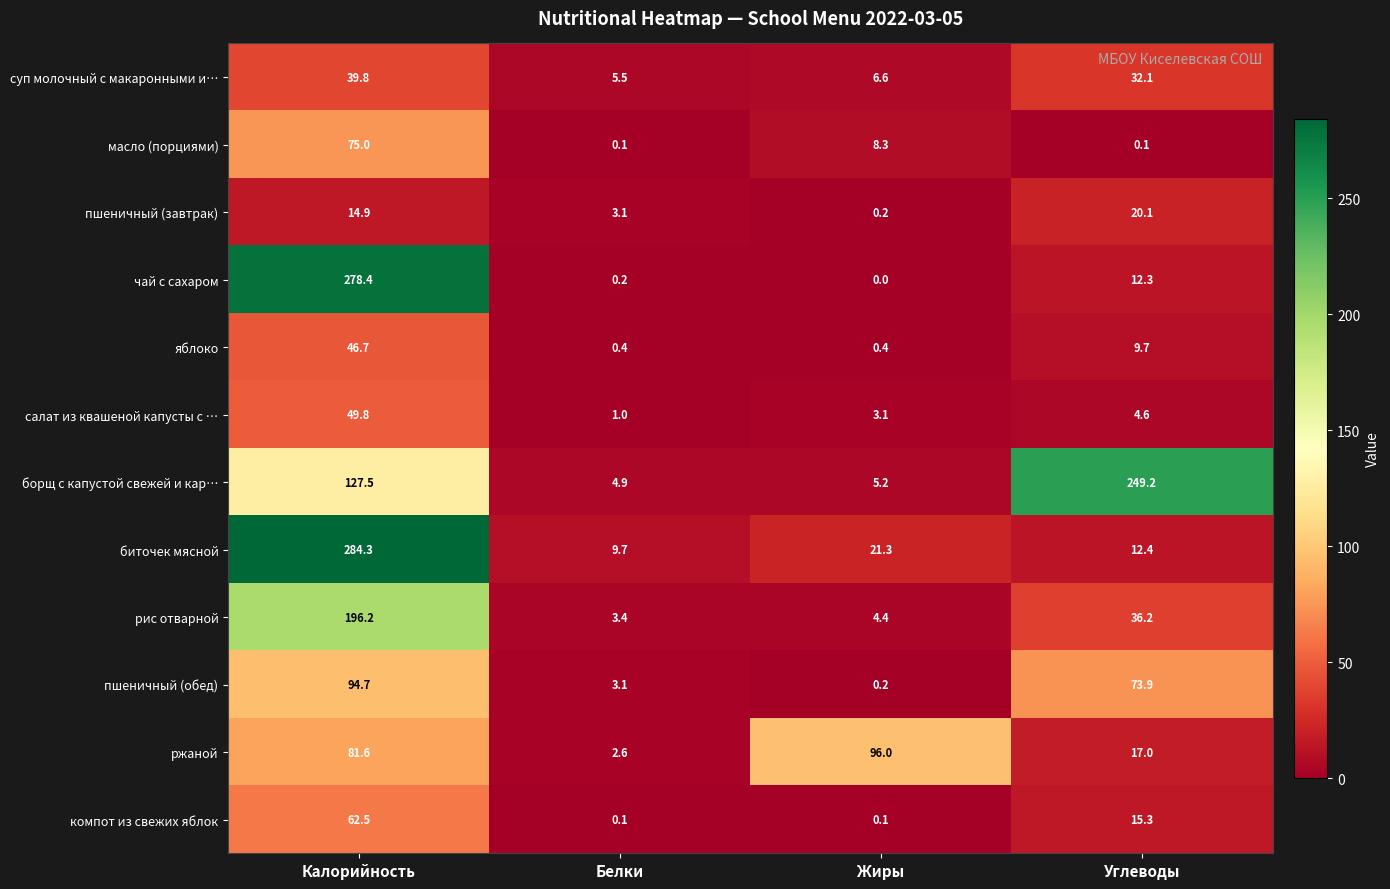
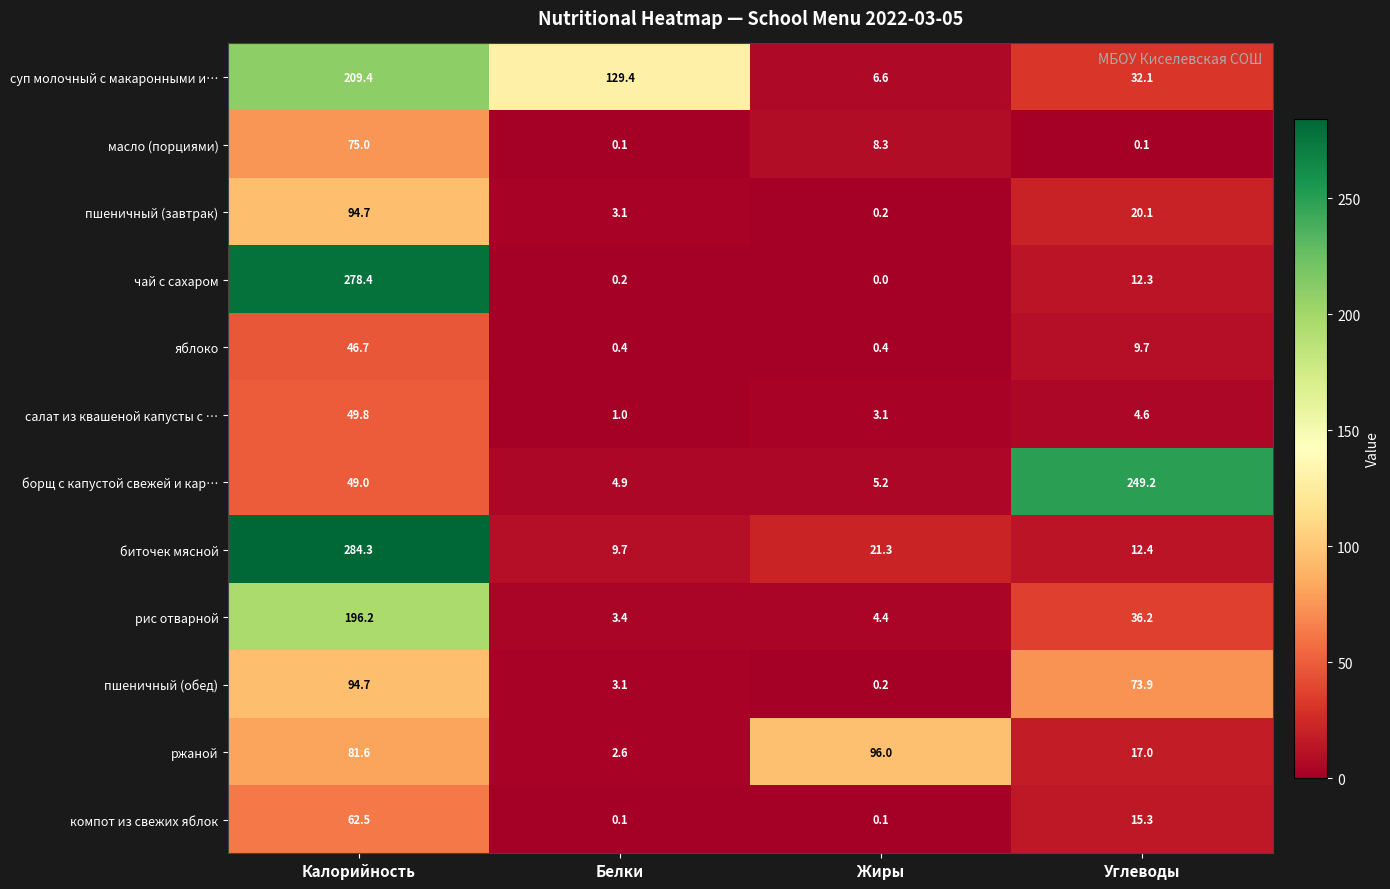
суп молочный с макаронными и…, Калорийность: 39.8 -> 209.4
суп молочный с макаронными и…, Белки: 5.5 -> 129.4
пшеничный (завтрак), Калорийность: 14.9 -> 94.7
борщ с капустой свежей и кар…, Калорийность: 127.5 -> 49.0
